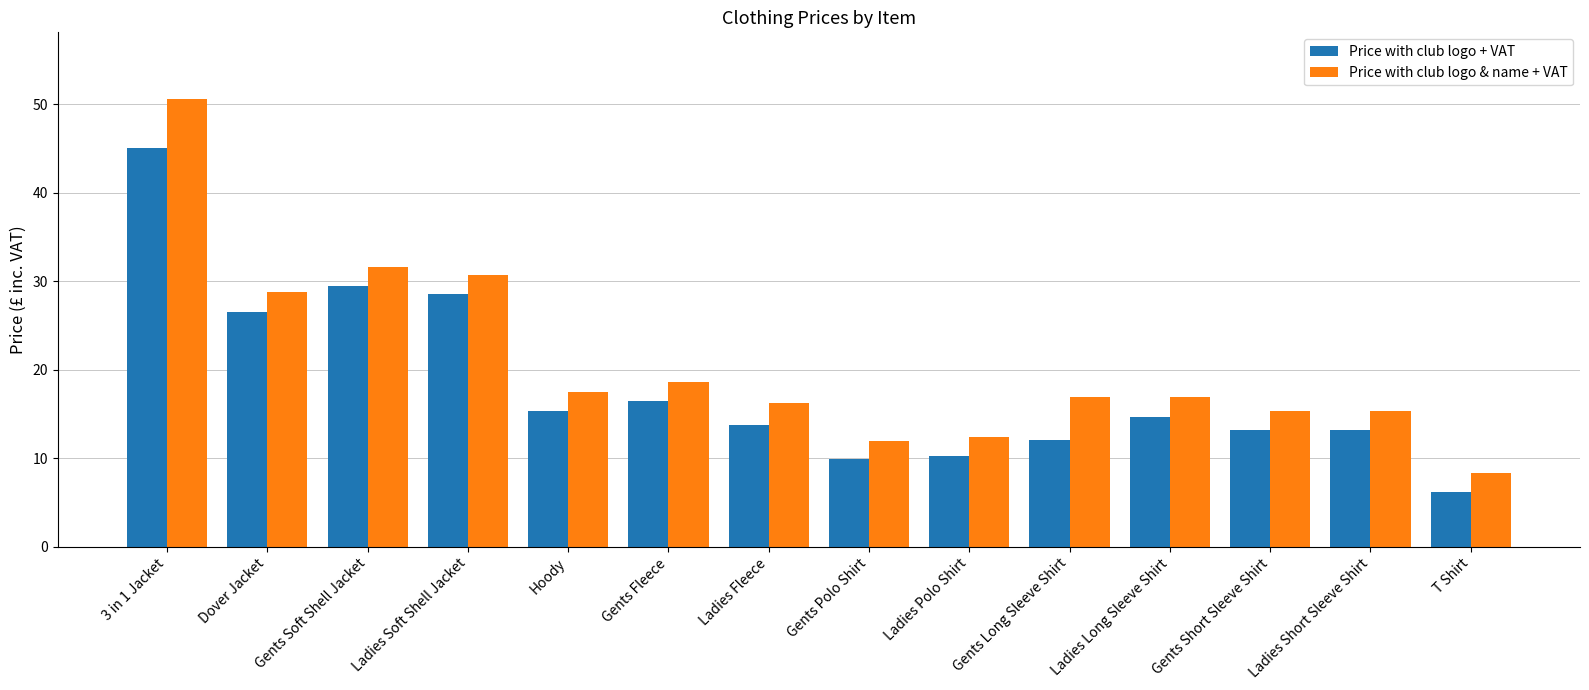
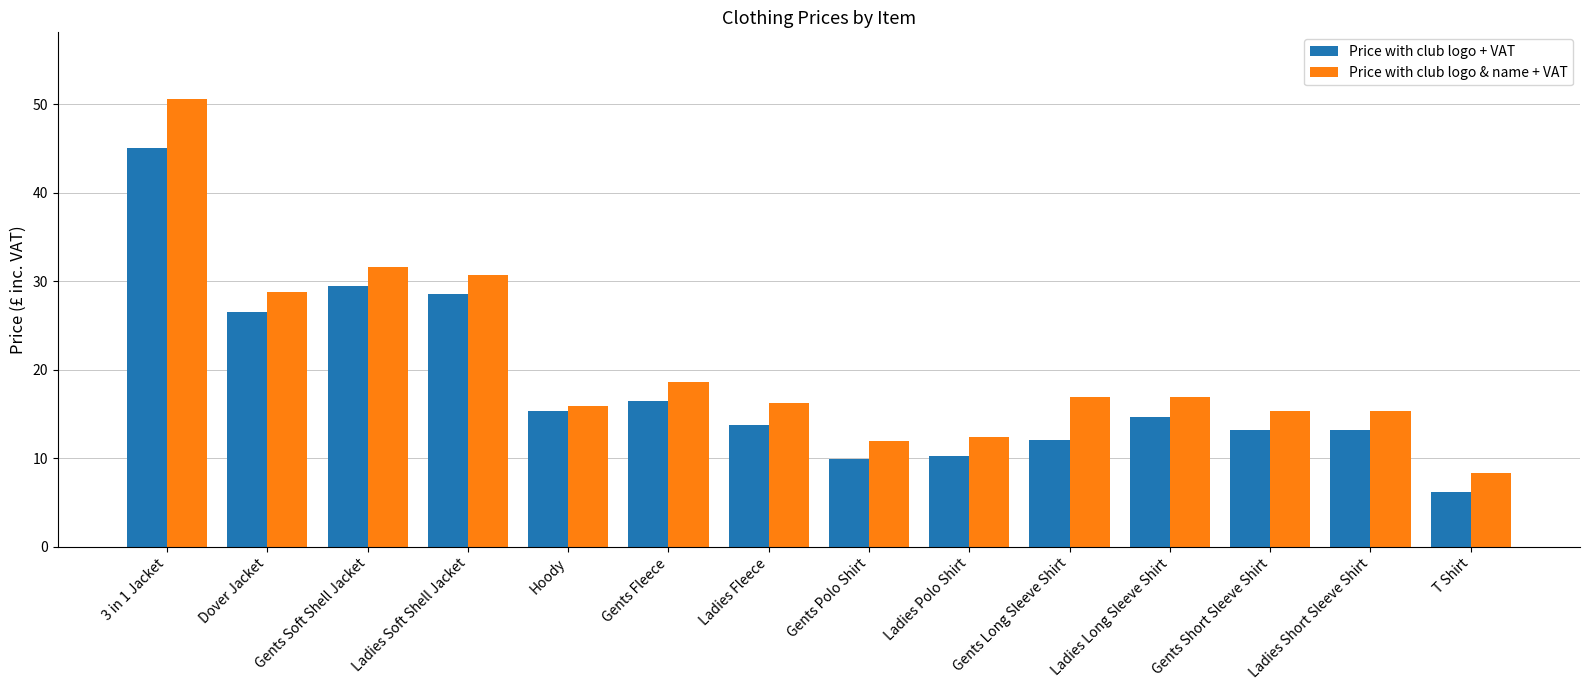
Price with club logo & name + VAT, Hoody: 17 -> 16
